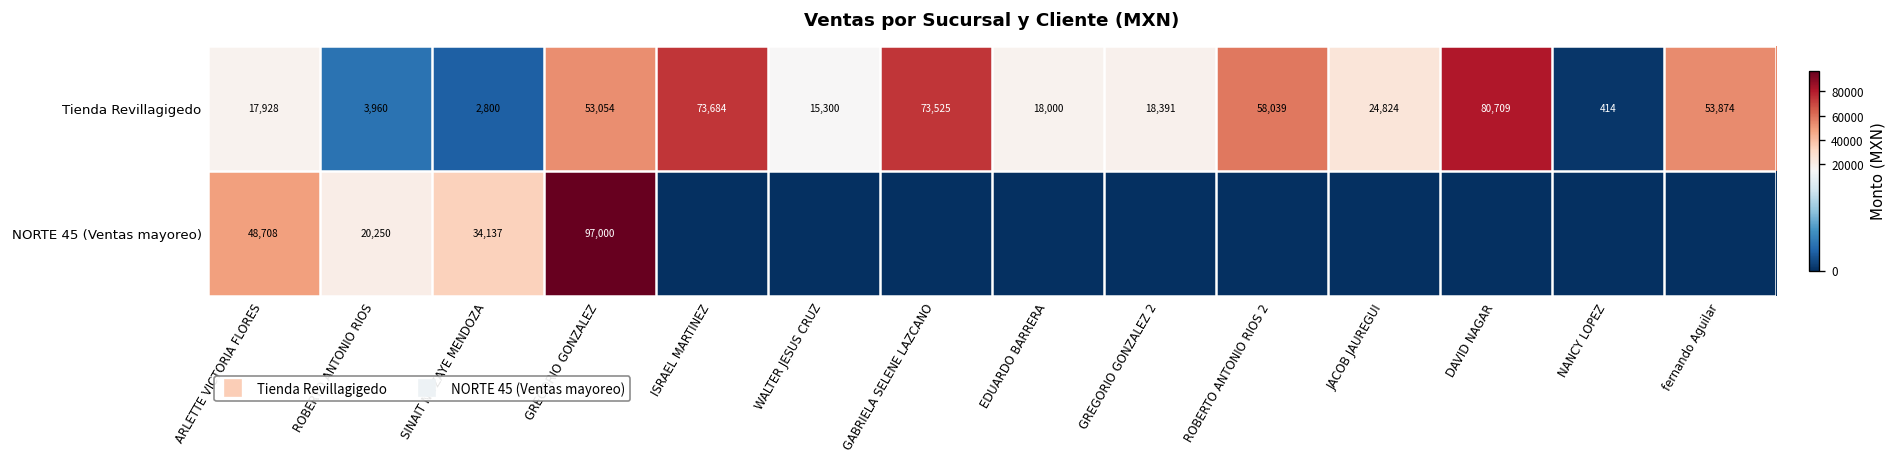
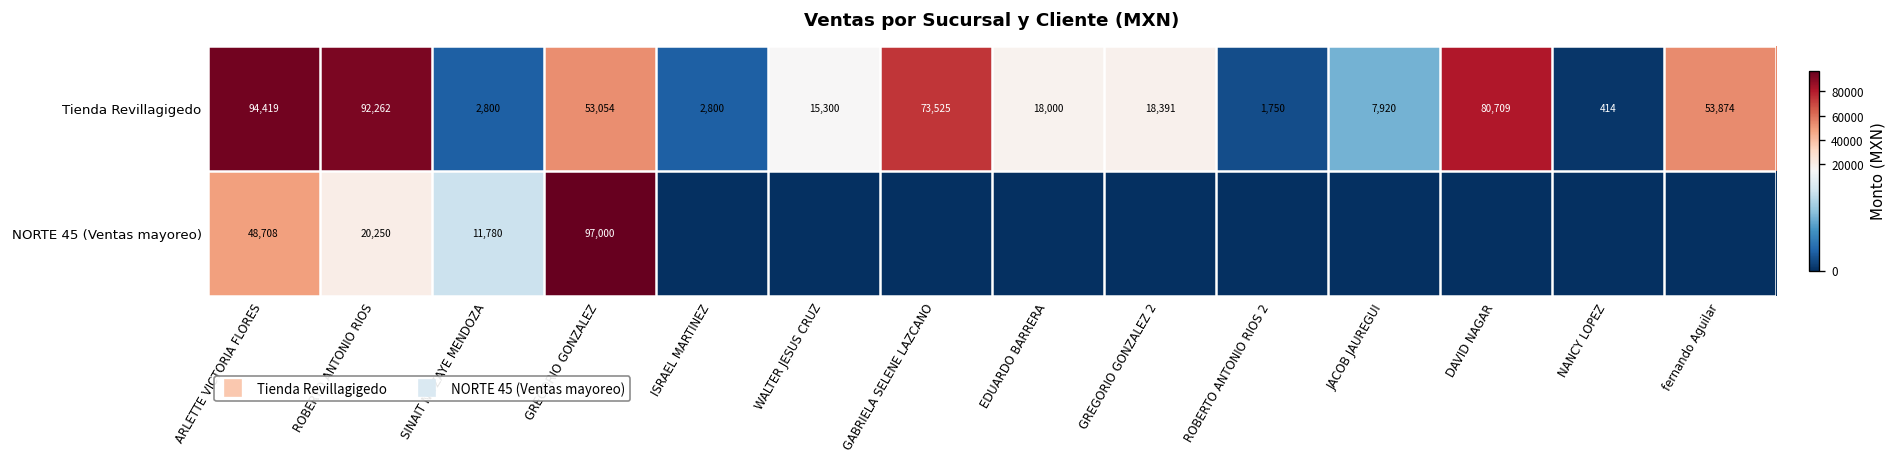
Tienda Revillagigedo, ARLETTE VICTORIA FLORES: 17,928 -> 94,419
Tienda Revillagigedo, ROBERTO ANTONIO RIOS: 3,960 -> 92,262
Tienda Revillagigedo, ISRAEL MARTINEZ: 73,684 -> 2,800
Tienda Revillagigedo, ROBERTO ANTONIO RIOS 2: 58,039 -> 1,750
Tienda Revillagigedo, JACOB JAUREGUI: 24,824 -> 7,920
NORTE 45 (Ventas mayoreo), SINAIT NITZAYE MENDOZA: 34,137 -> 11,780
